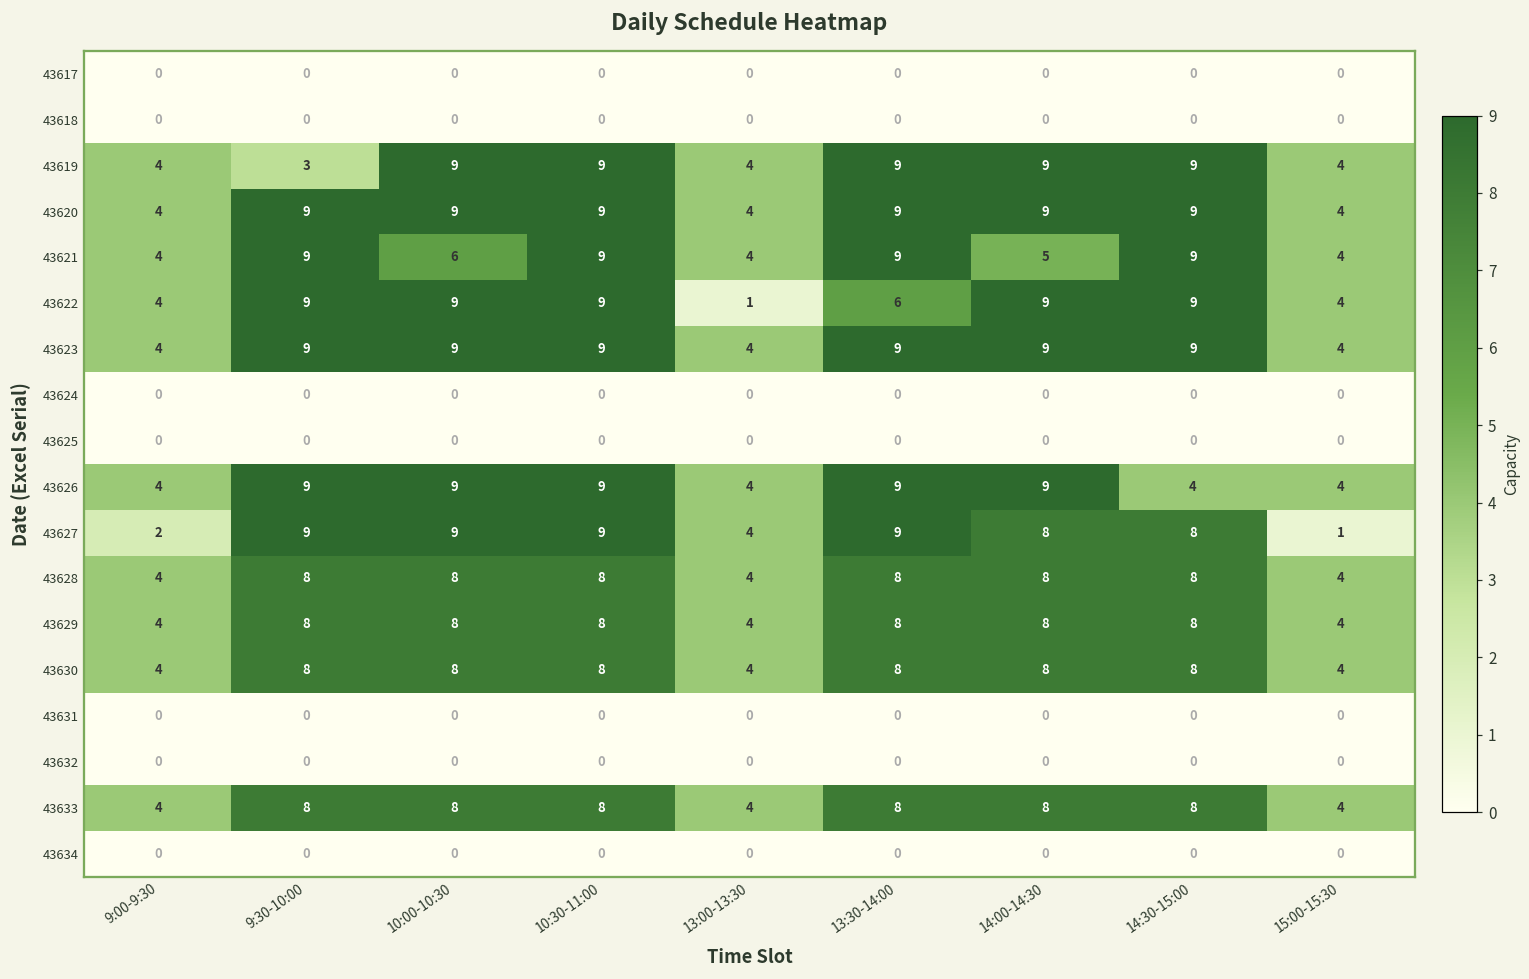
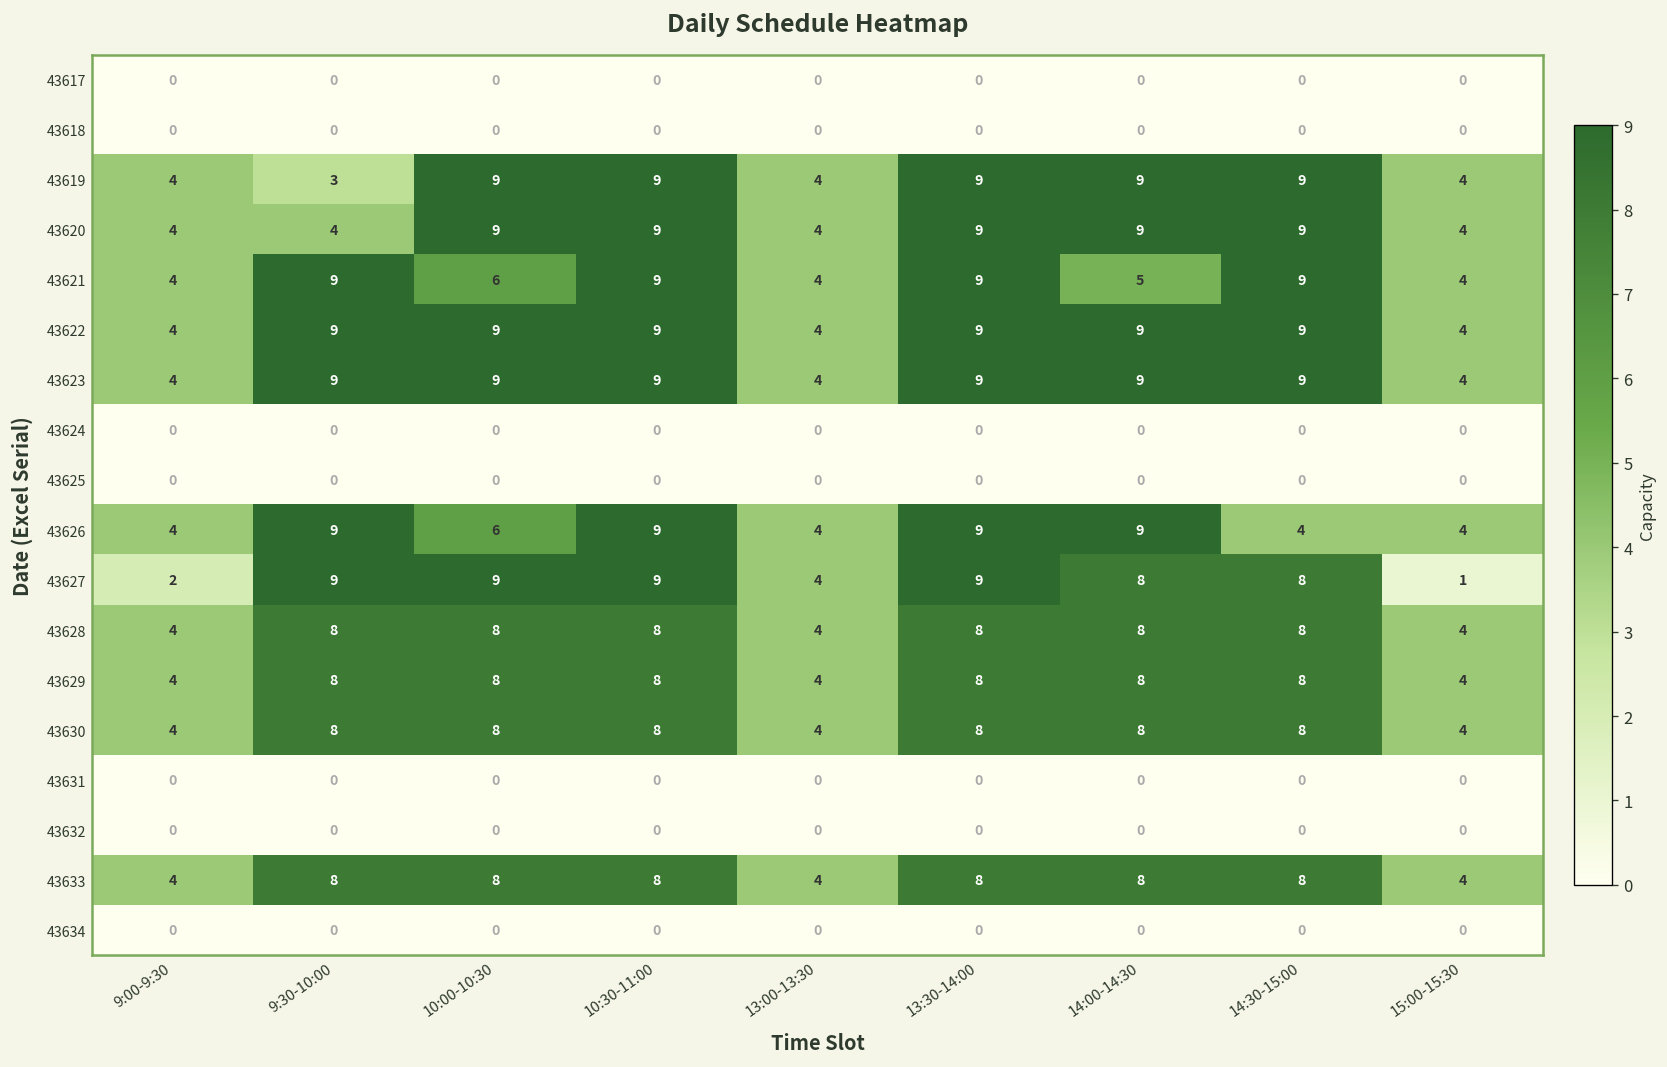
43620, 9:30-10:00: 9 -> 4
43622, 13:00-13:30: 1 -> 4
43622, 13:30-14:00: 6 -> 9
43626, 10:00-10:30: 9 -> 6
